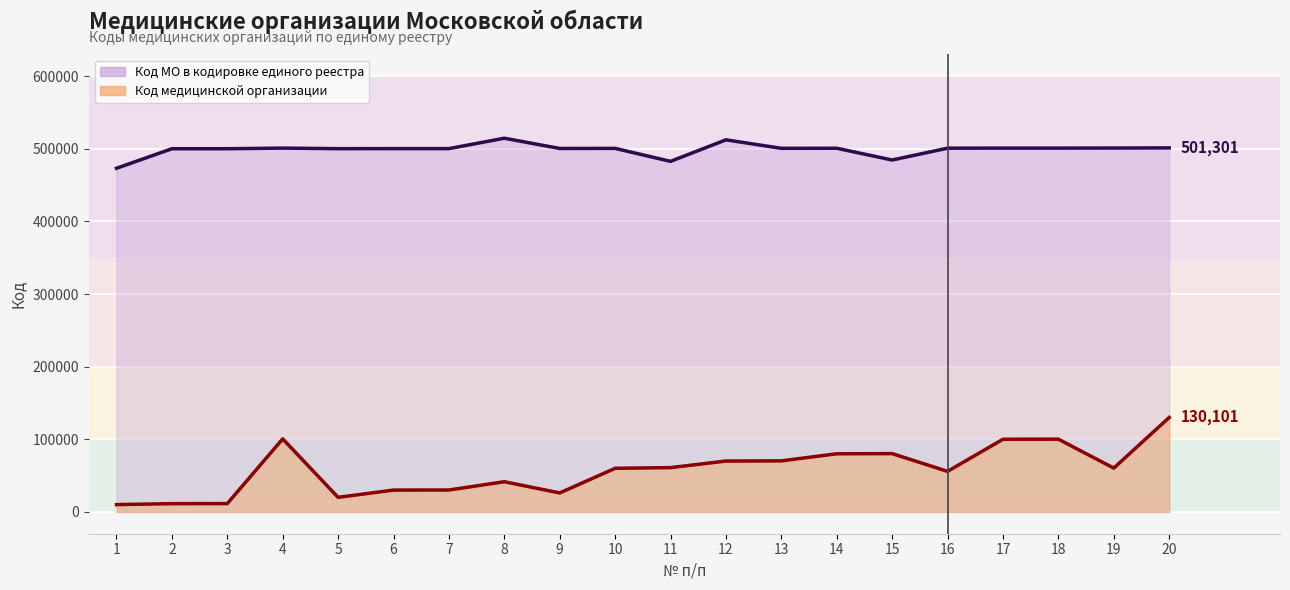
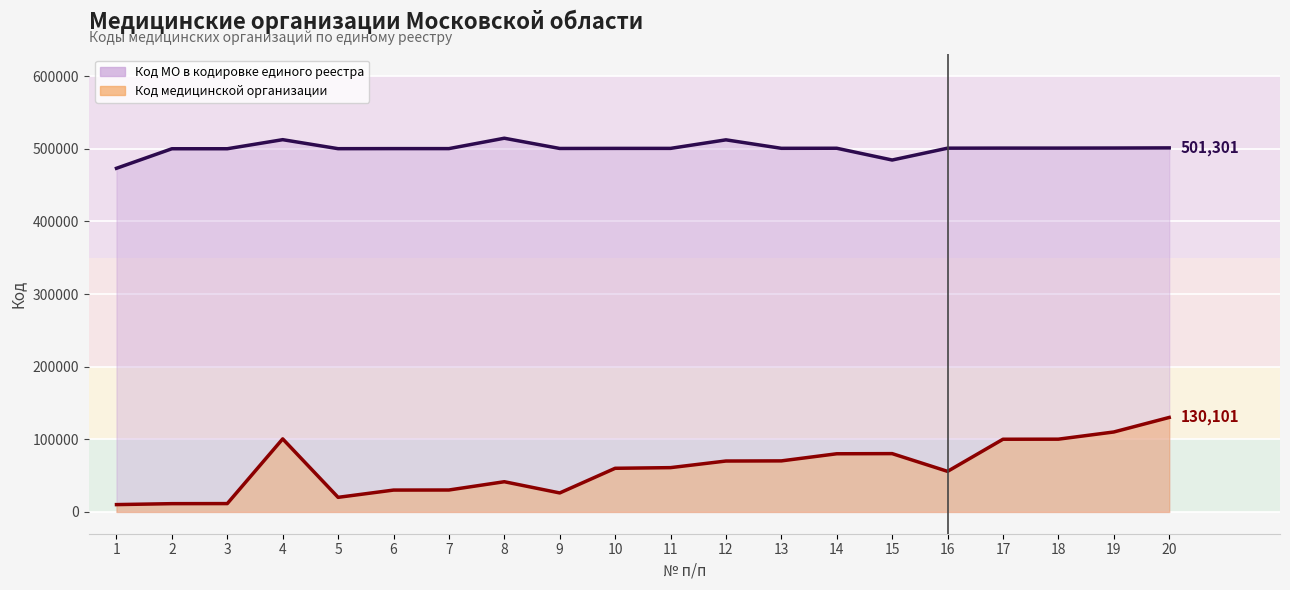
Код МО в кодировке единого реестра, 4: 500000 -> 510000
Код МО в кодировке единого реестра, 11: 480000 -> 500000
Код медицинской организации, 19: 60000 -> 110000
